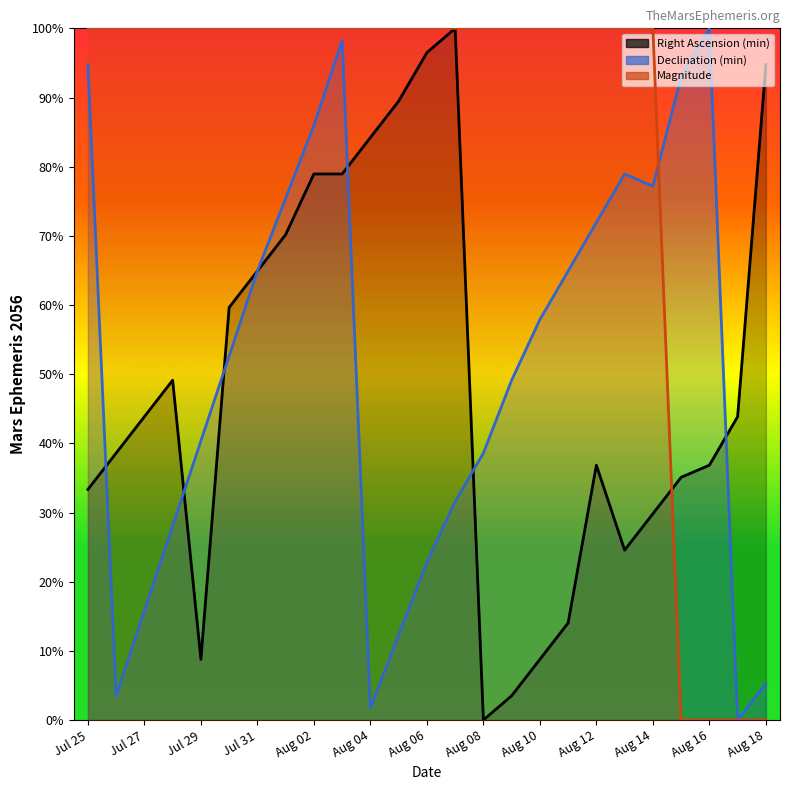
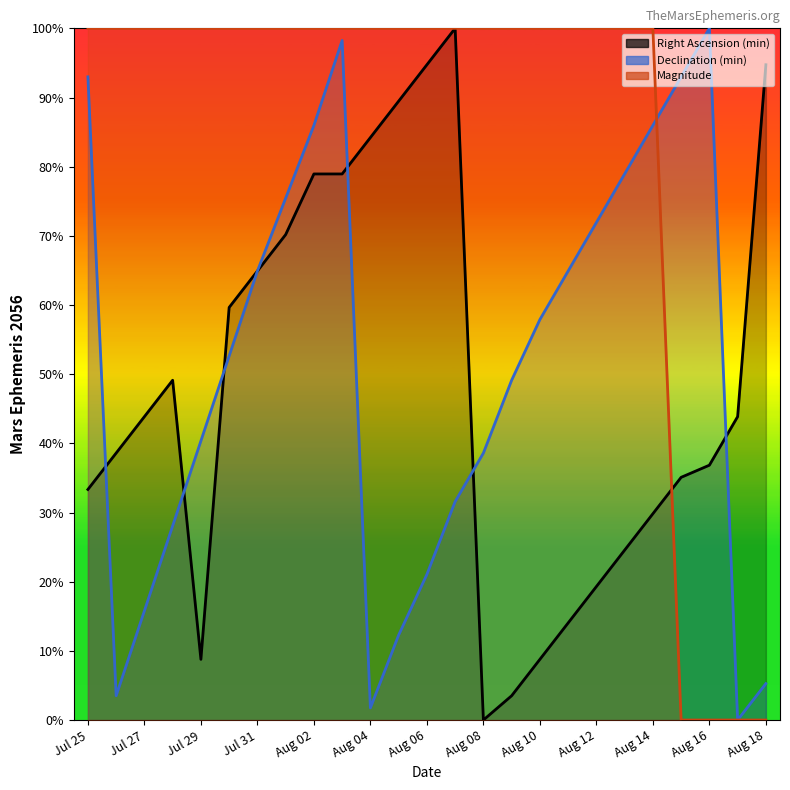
Declination (min), Jul 25: 95% -> 93%
Right Ascension (min), Aug 06: 96% -> 95%
Declination (min), Aug 06: 23% -> 21%
Right Ascension (min), Aug 12: 37% -> 19%
Declination (min), Aug 14: 77% -> 86%
